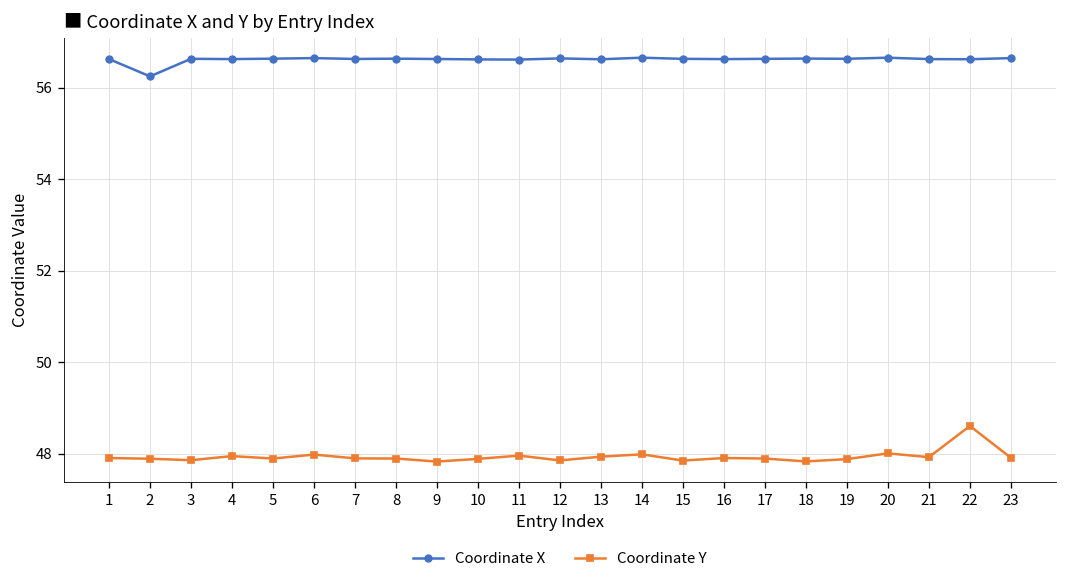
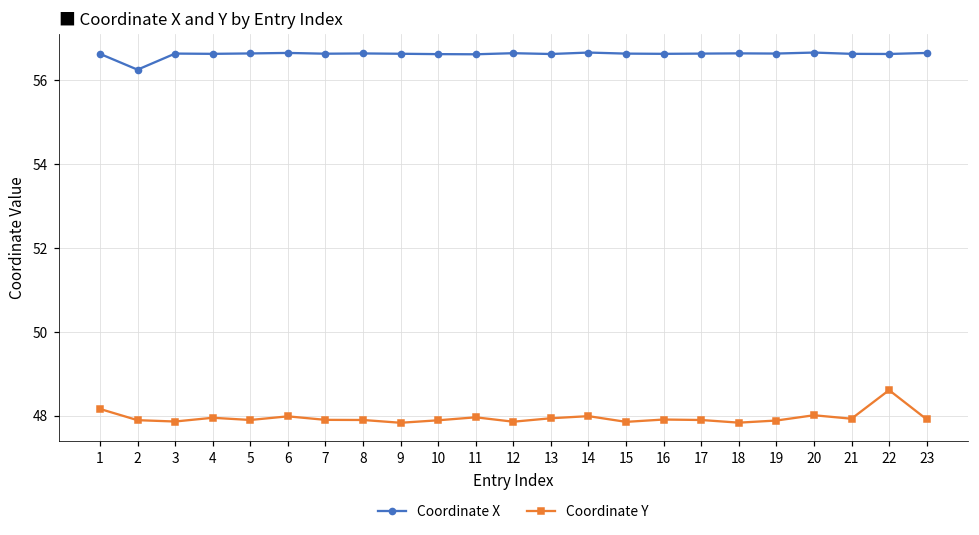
Coordinate Y, 1: 47.9 -> 48.2
